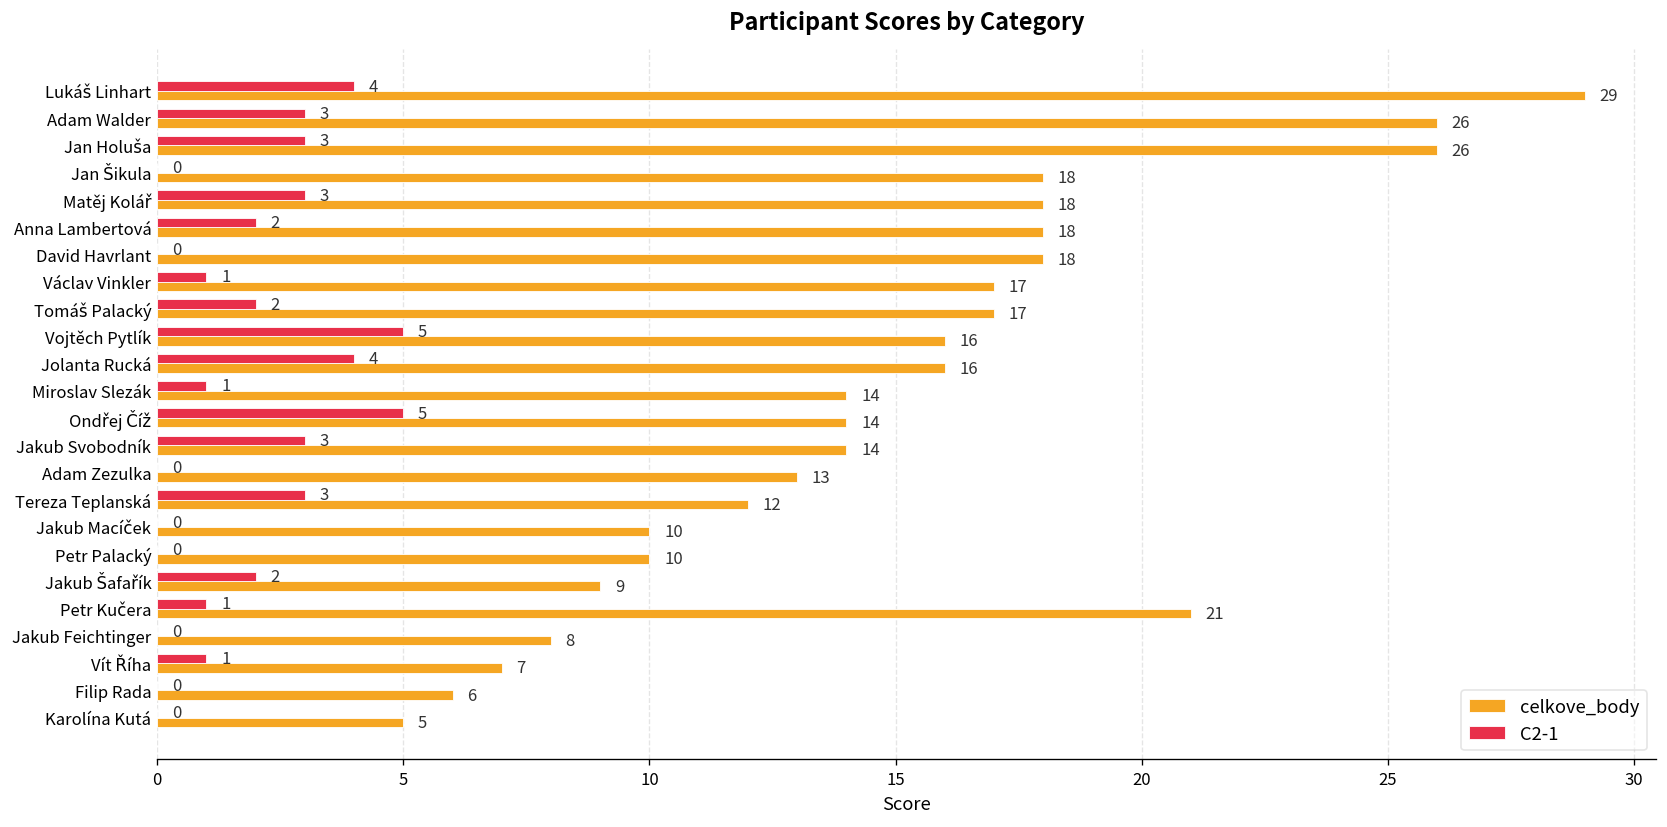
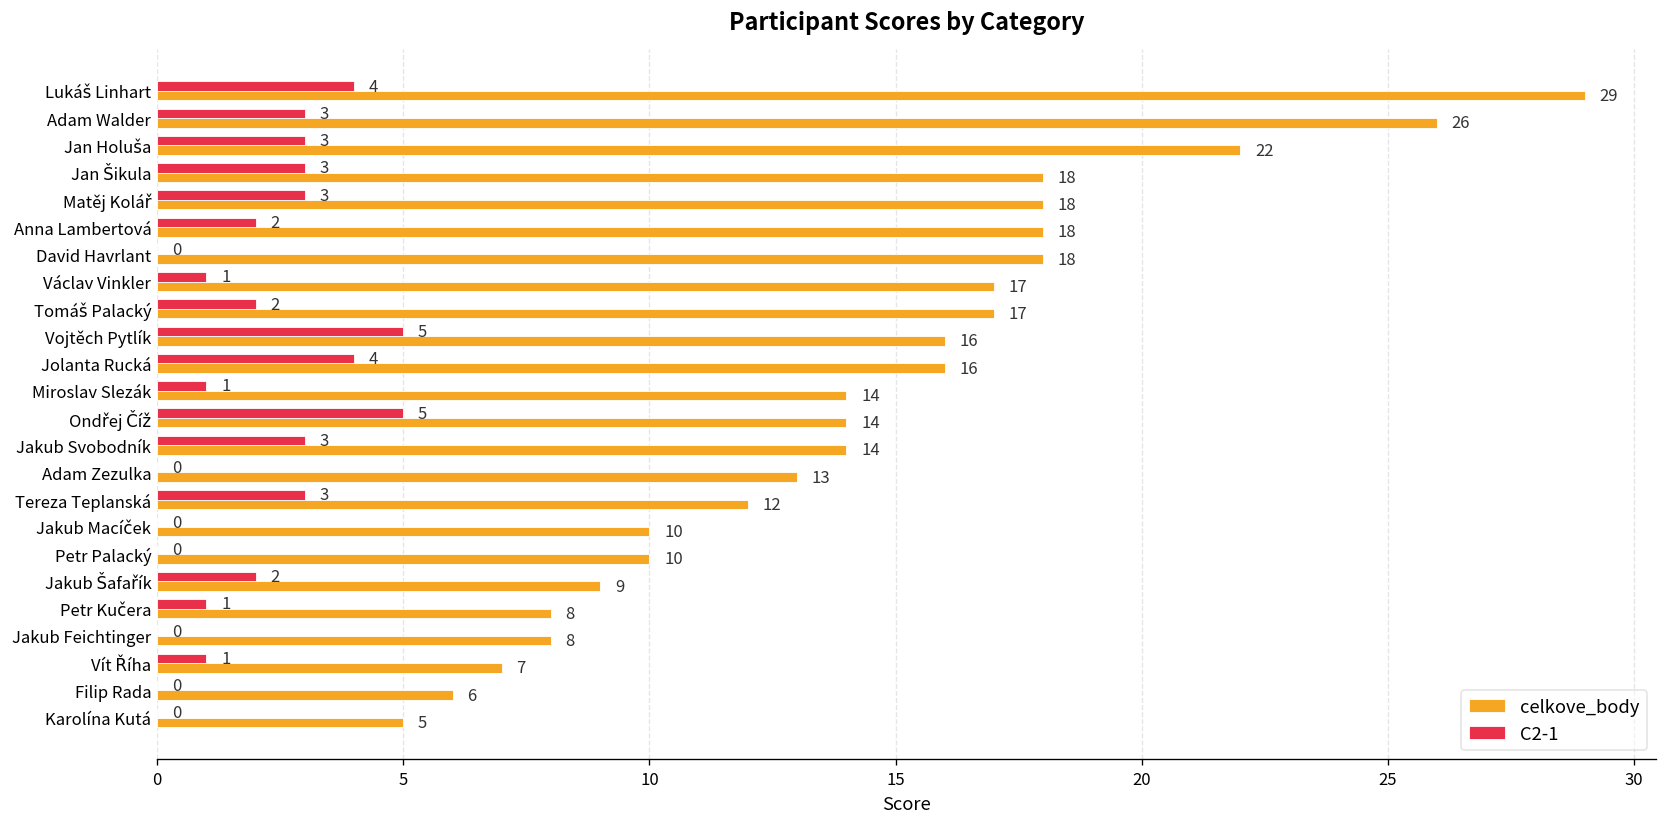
celkove_body, Jan Holuša: 26 -> 22
C2-1, Jan Šikula: 0 -> 3
celkove_body, Petr Kučera: 21 -> 8
